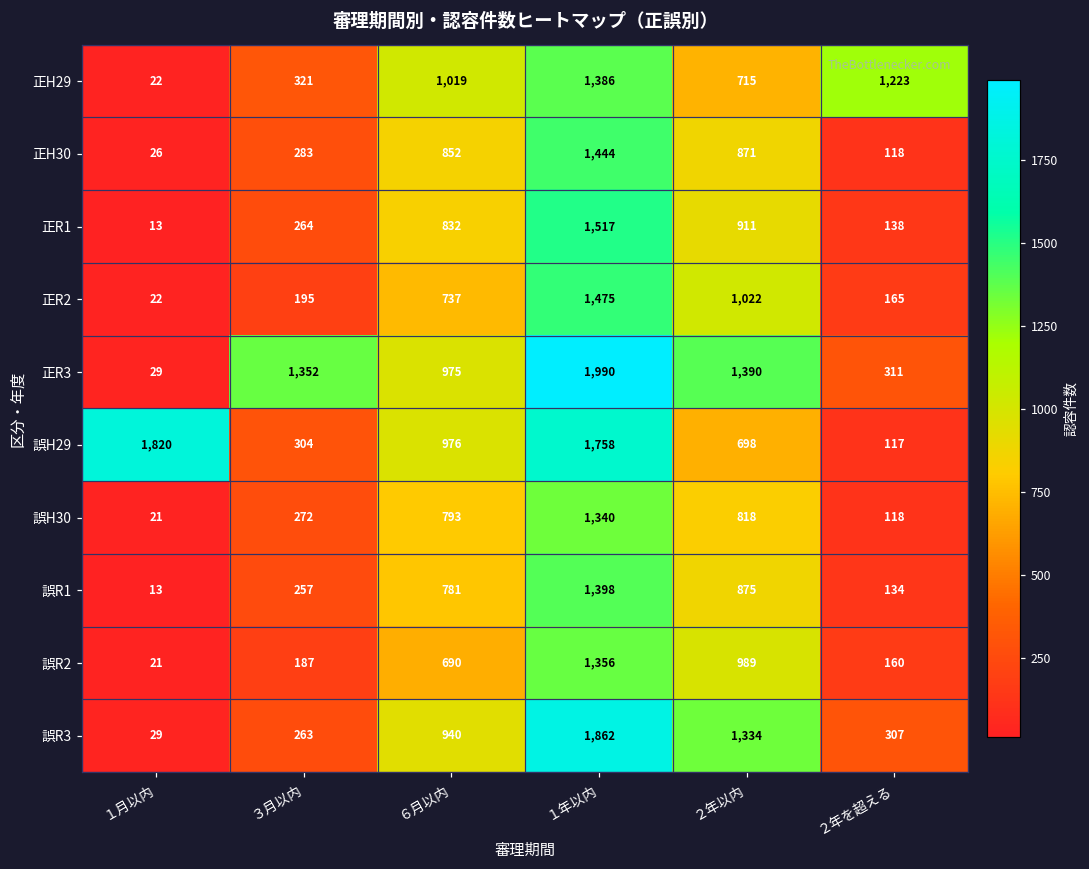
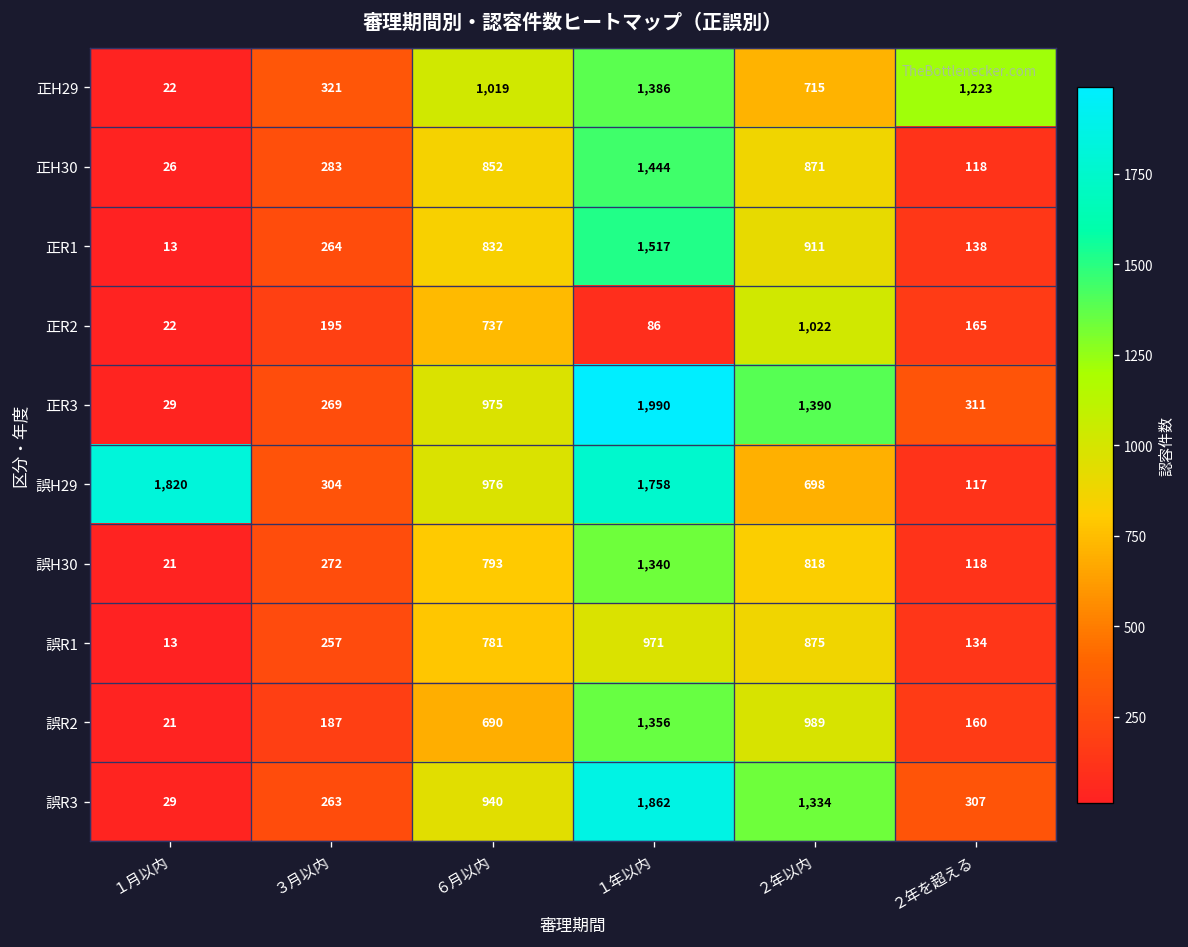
正R2, １年以内: 1,475 -> 86
正R3, ３月以内: 1,352 -> 269
誤R1, １年以内: 1,398 -> 971
